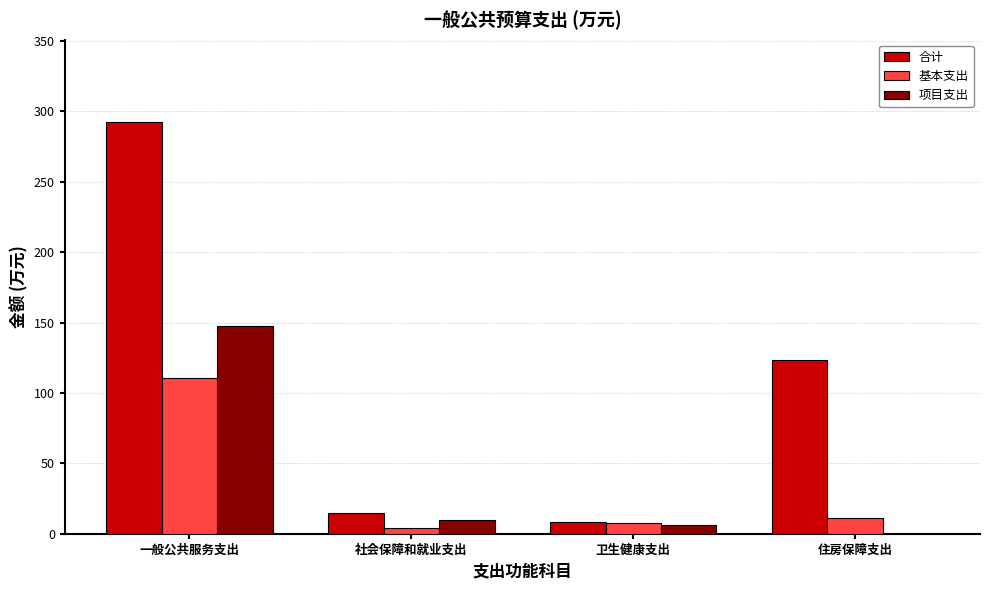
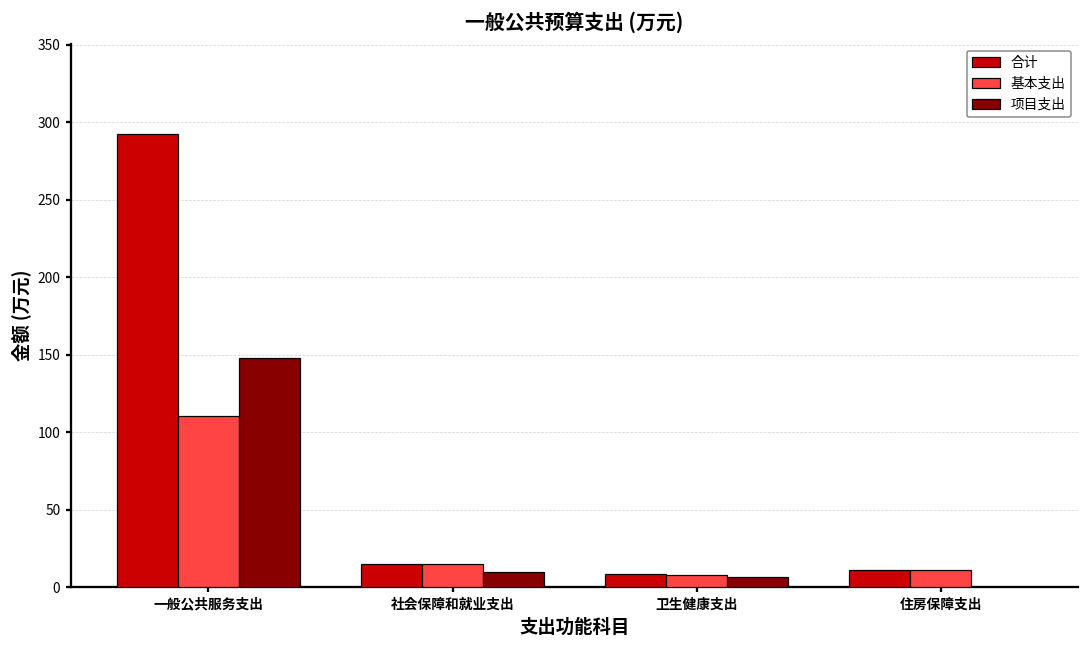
基本支出, 社会保障和就业支出: 4 -> 15
合计, 住房保障支出: 123 -> 11
